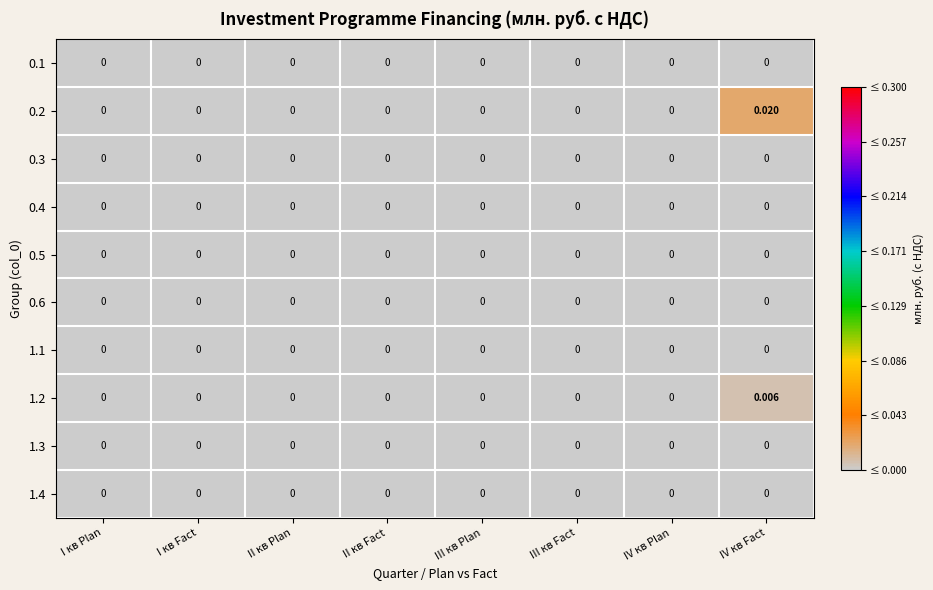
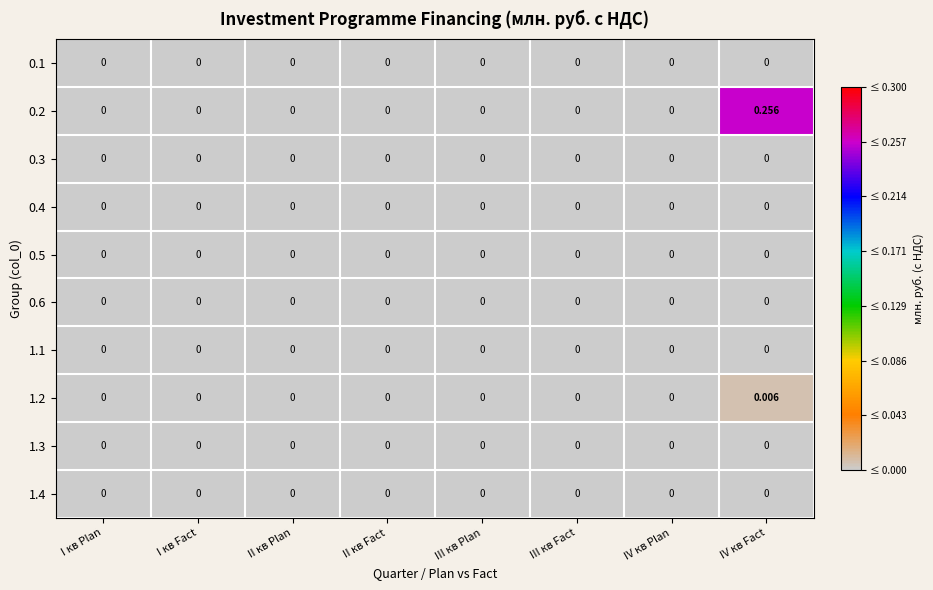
0.2, IV кв Fact: 0.020 -> 0.256
